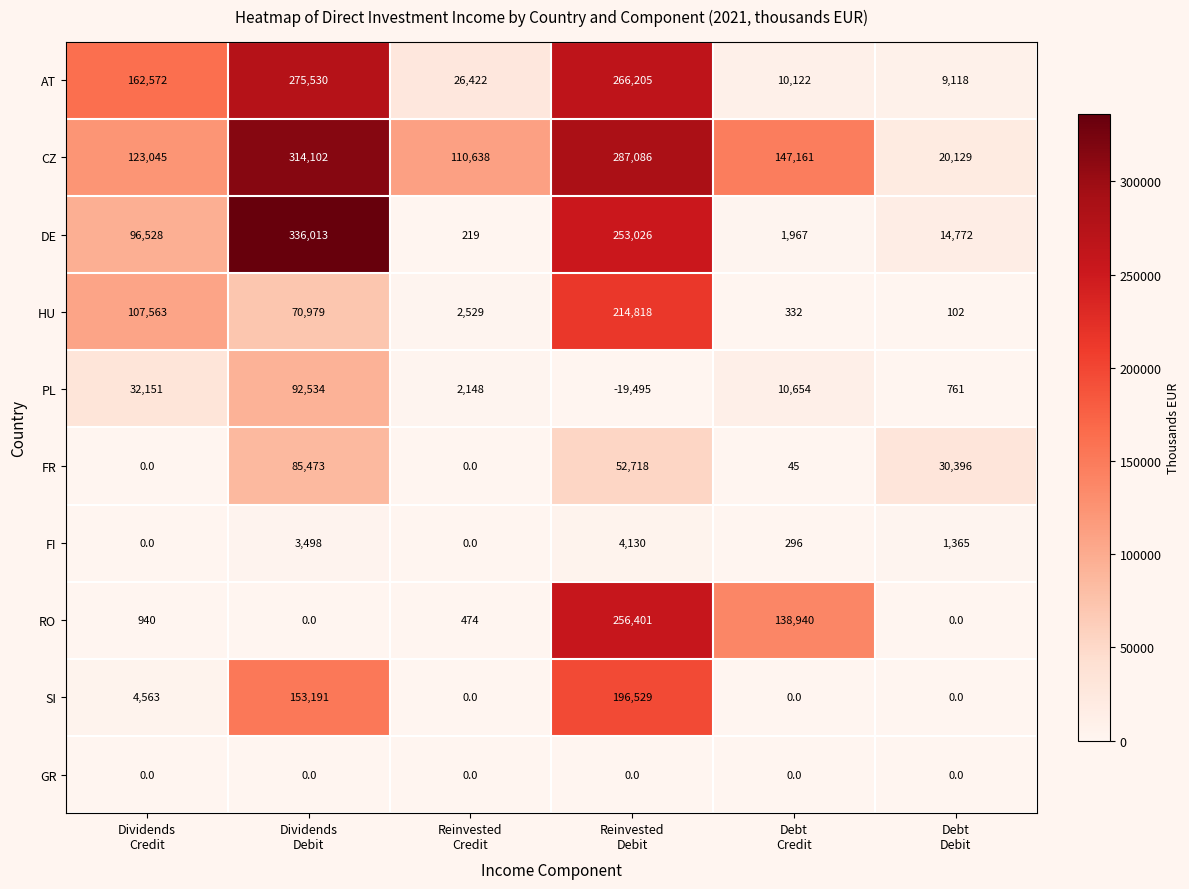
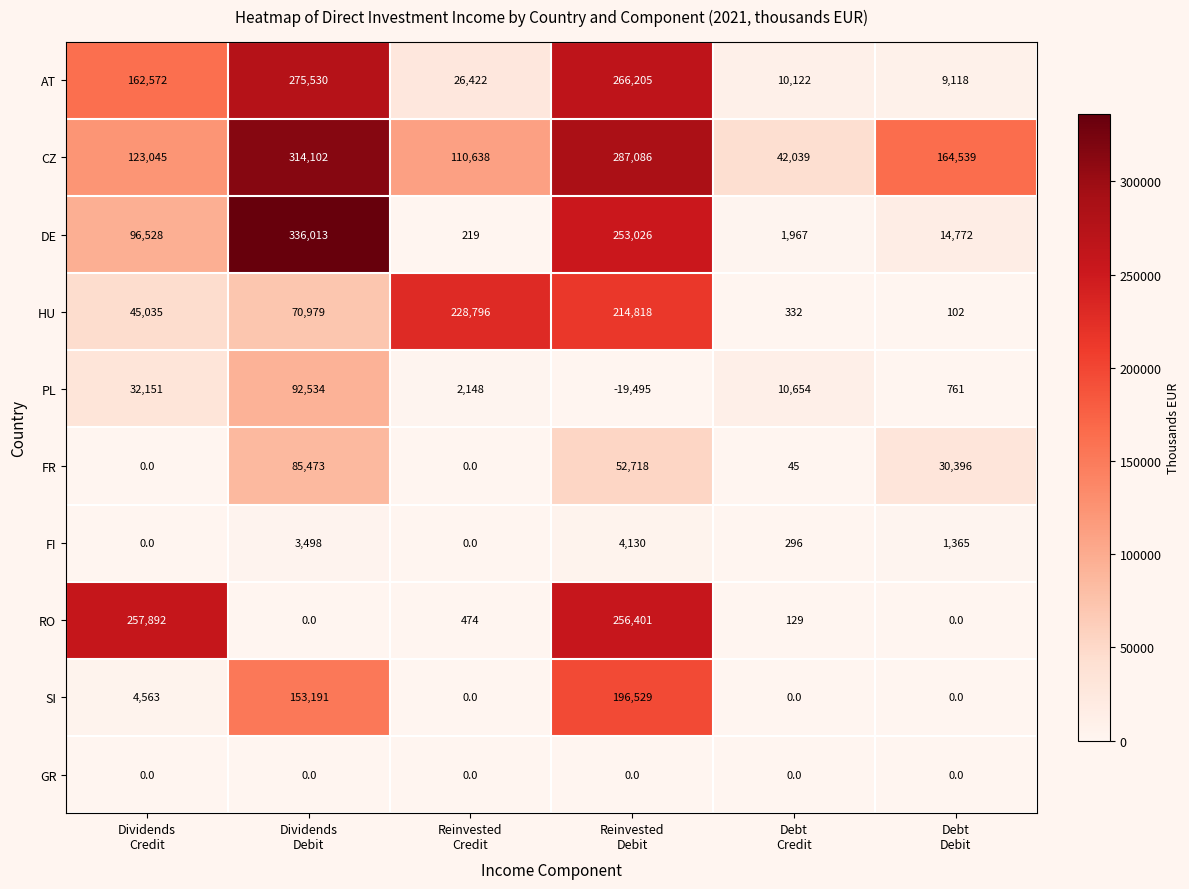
CZ, Debt Credit: 147,161 -> 42,039
CZ, Debt Debit: 20,129 -> 164,539
HU, Dividends Credit: 107,563 -> 45,035
HU, Reinvested Credit: 2,529 -> 228,796
RO, Dividends Credit: 940 -> 257,892
RO, Debt Credit: 138,940 -> 129
